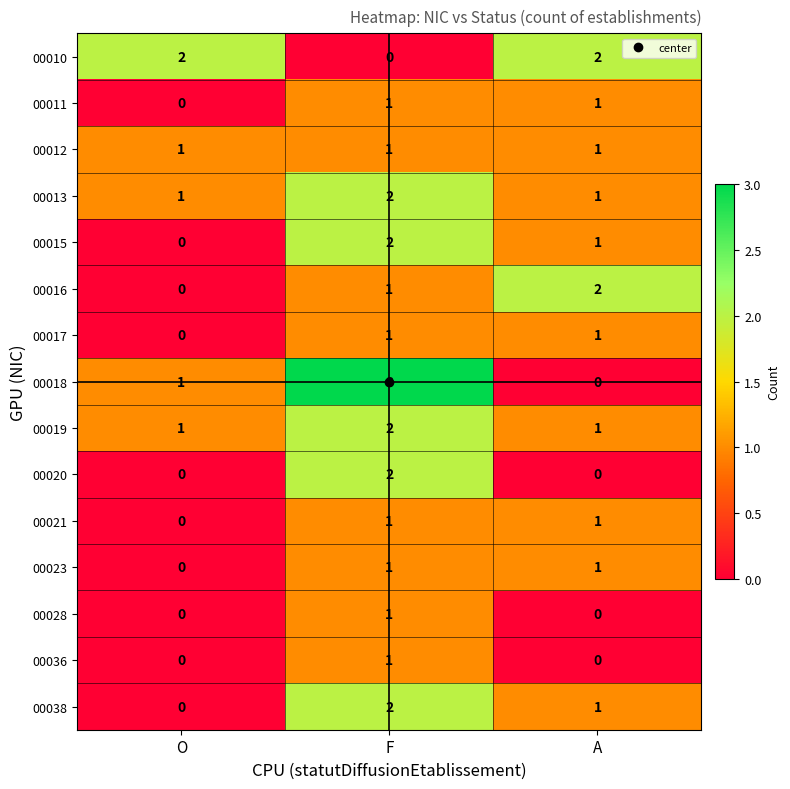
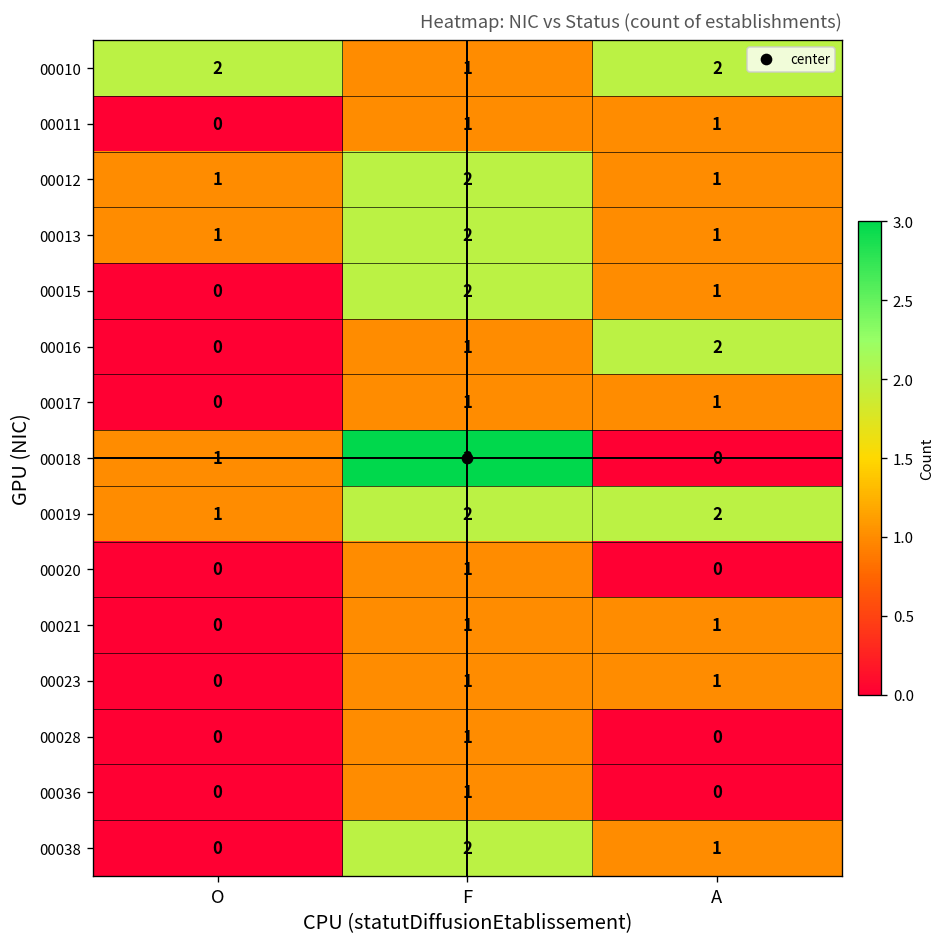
00010, F: 0 -> 1
00012, F: 1 -> 2
00019, A: 1 -> 2
00020, F: 2 -> 1
